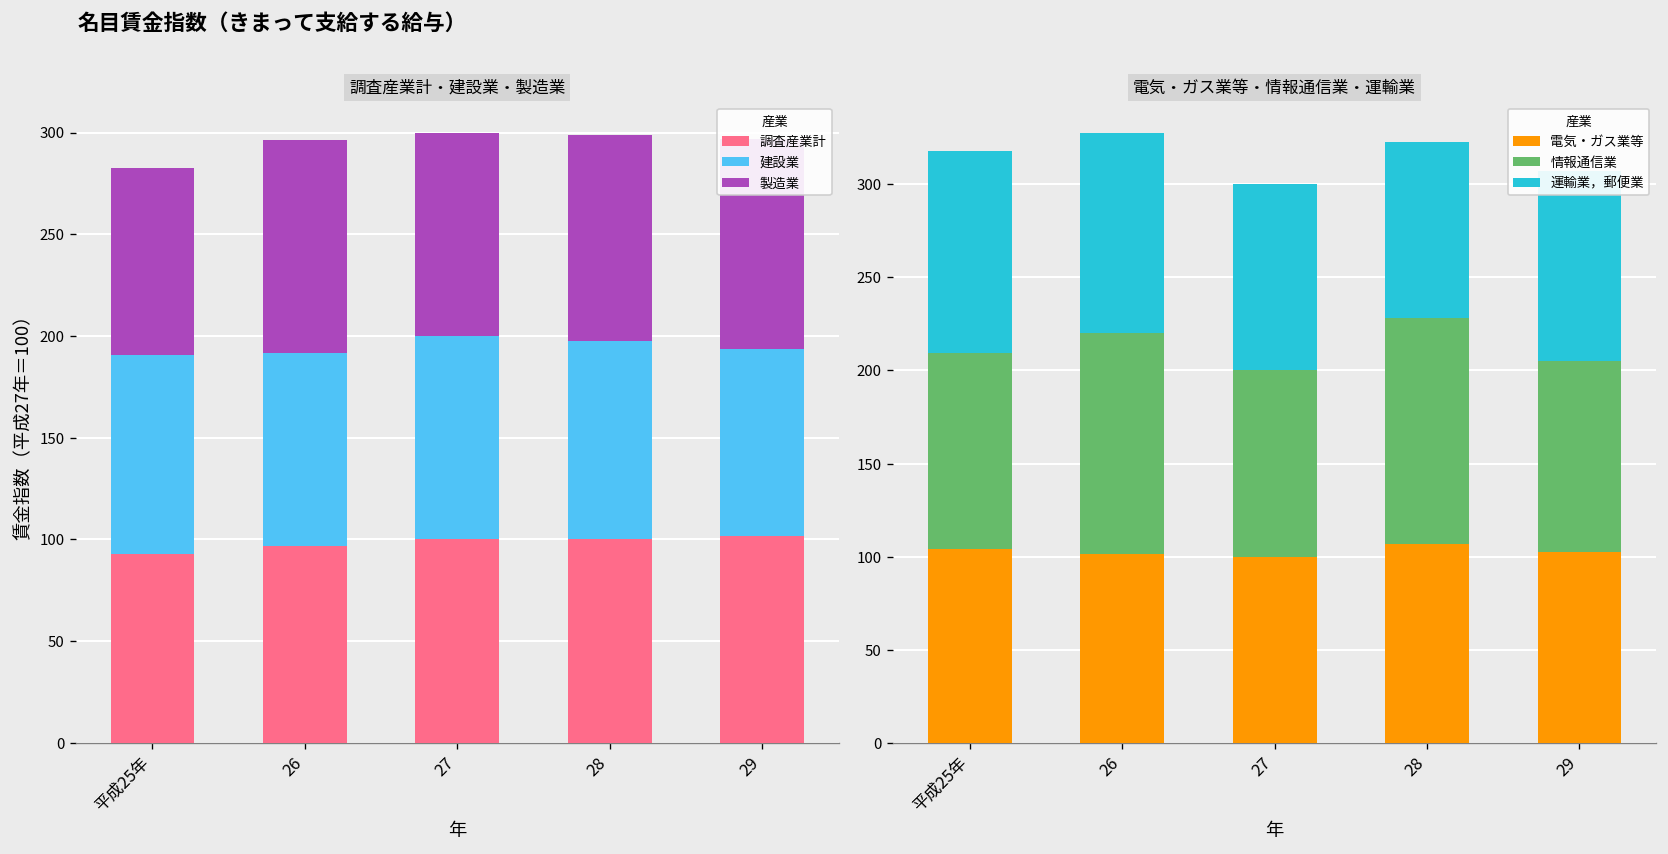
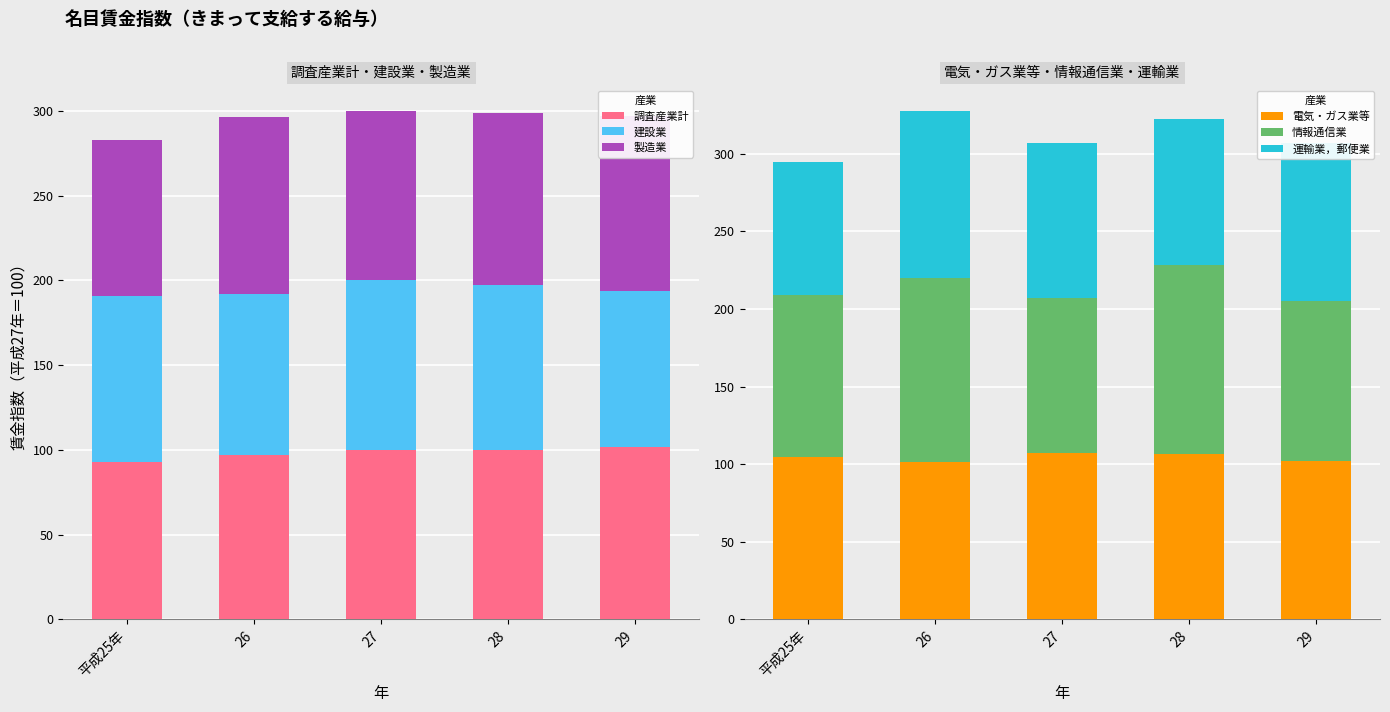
電気・ガス業等・情報通信業・運輸業, 運輸業，郵便業, 平成25年: 109 -> 86
電気・ガス業等・情報通信業・運輸業, 電気・ガス業等, 27: 100 -> 107
